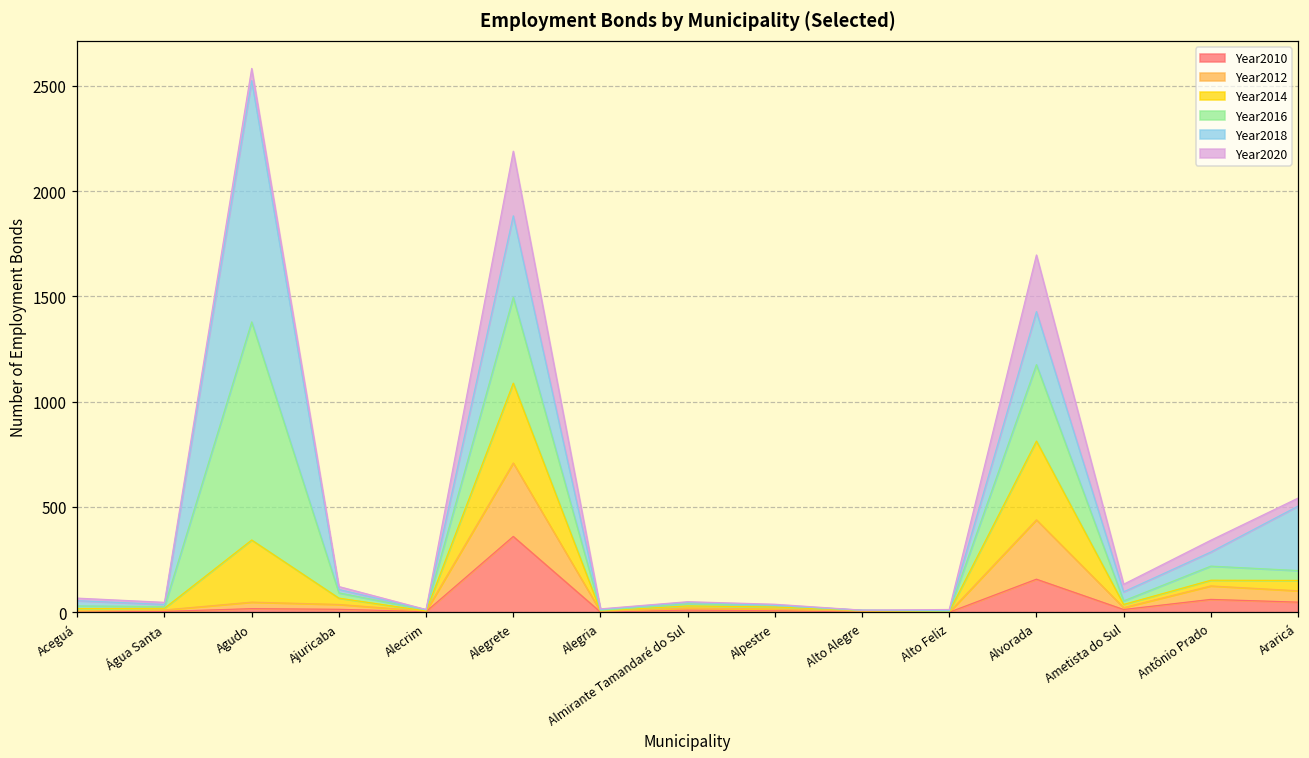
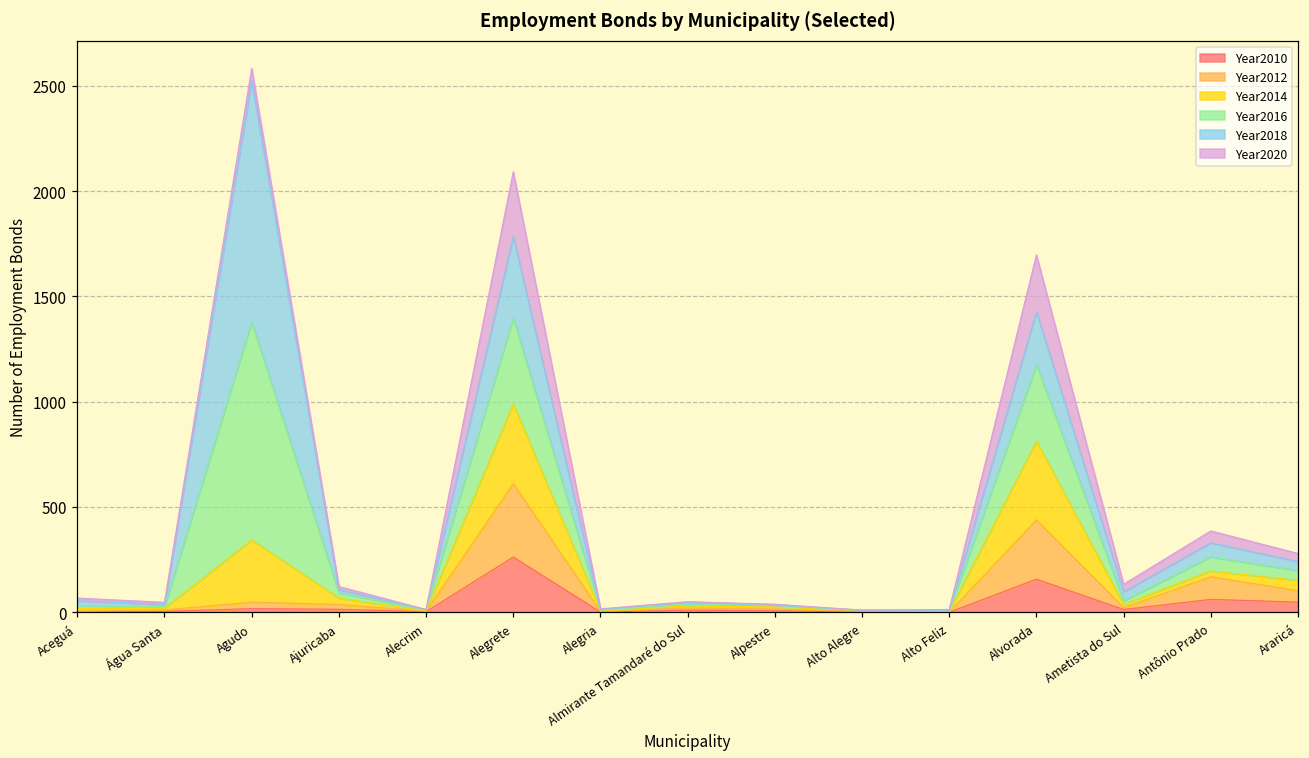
Year2010, Alegrete: 360 -> 260
Year2012, Antônio Prado: 60 -> 110
Year2018, Araricá: 310 -> 40
